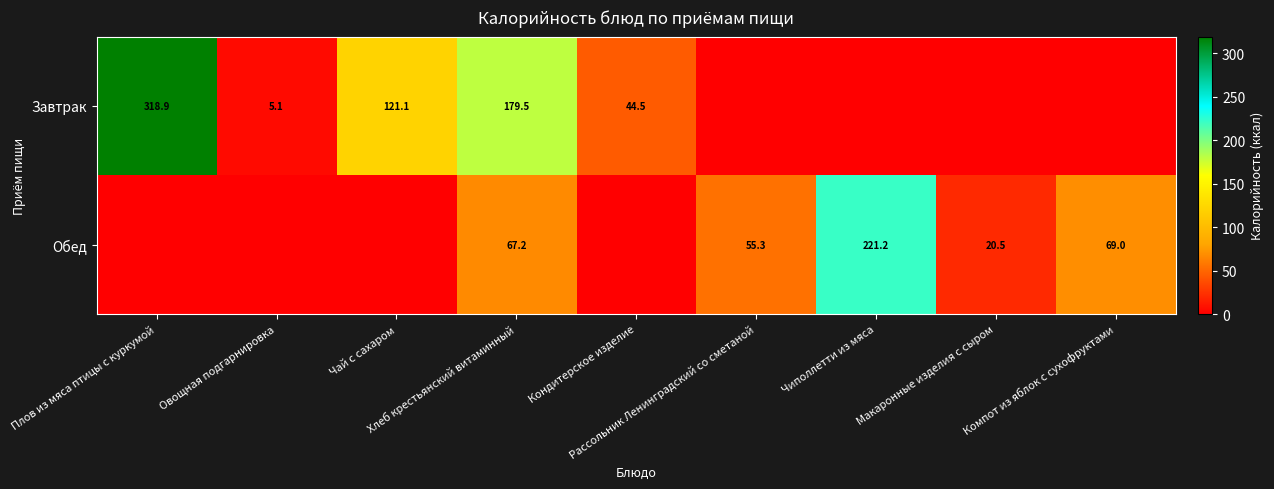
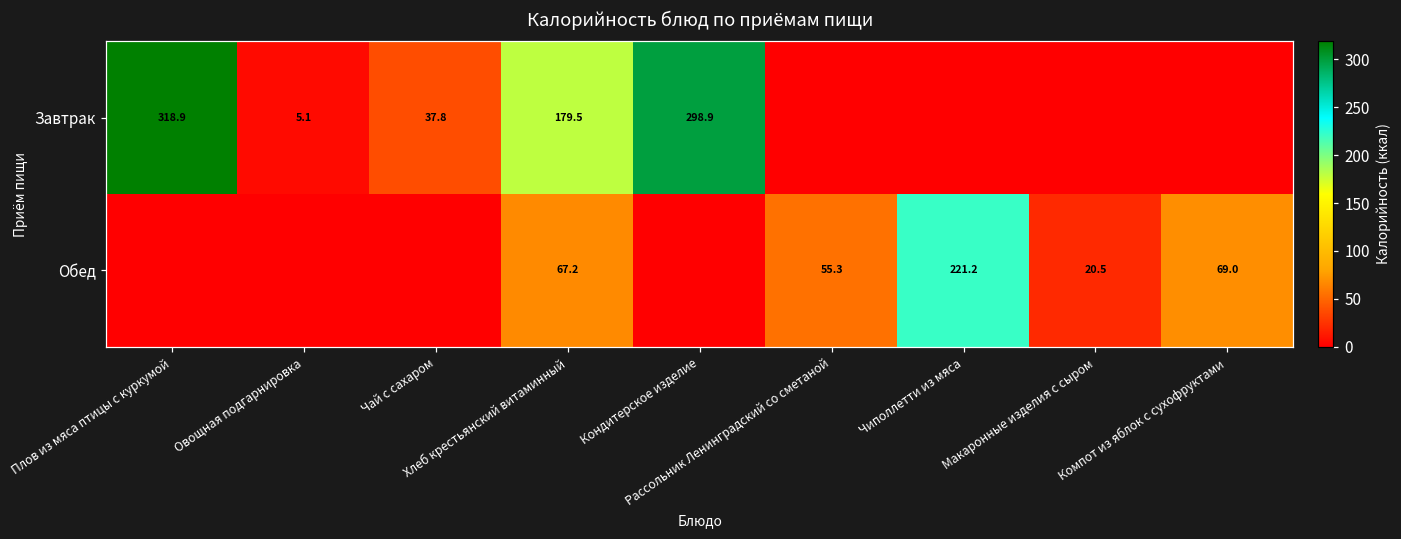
Завтрак, Чай с сахаром: 121.1 -> 37.8
Завтрак, Кондитерское изделие: 44.5 -> 298.9
